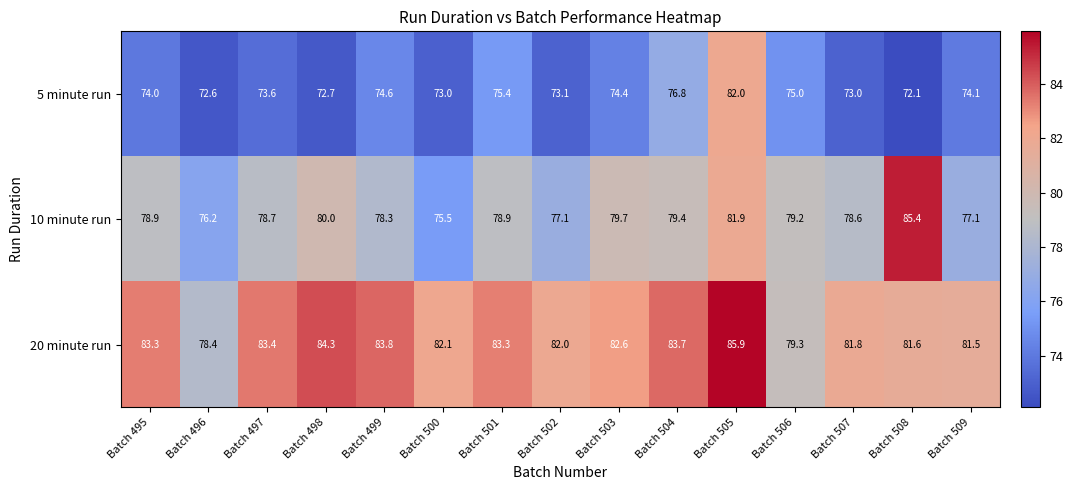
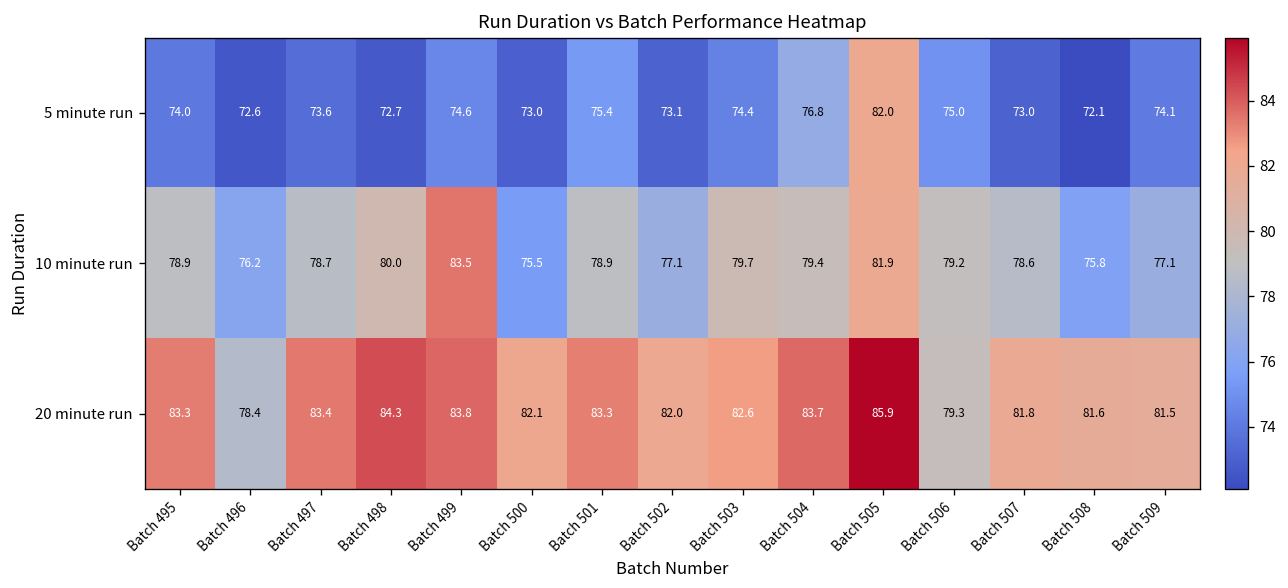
10 minute run, Batch 499: 78.3 -> 83.5
10 minute run, Batch 508: 85.4 -> 75.8
